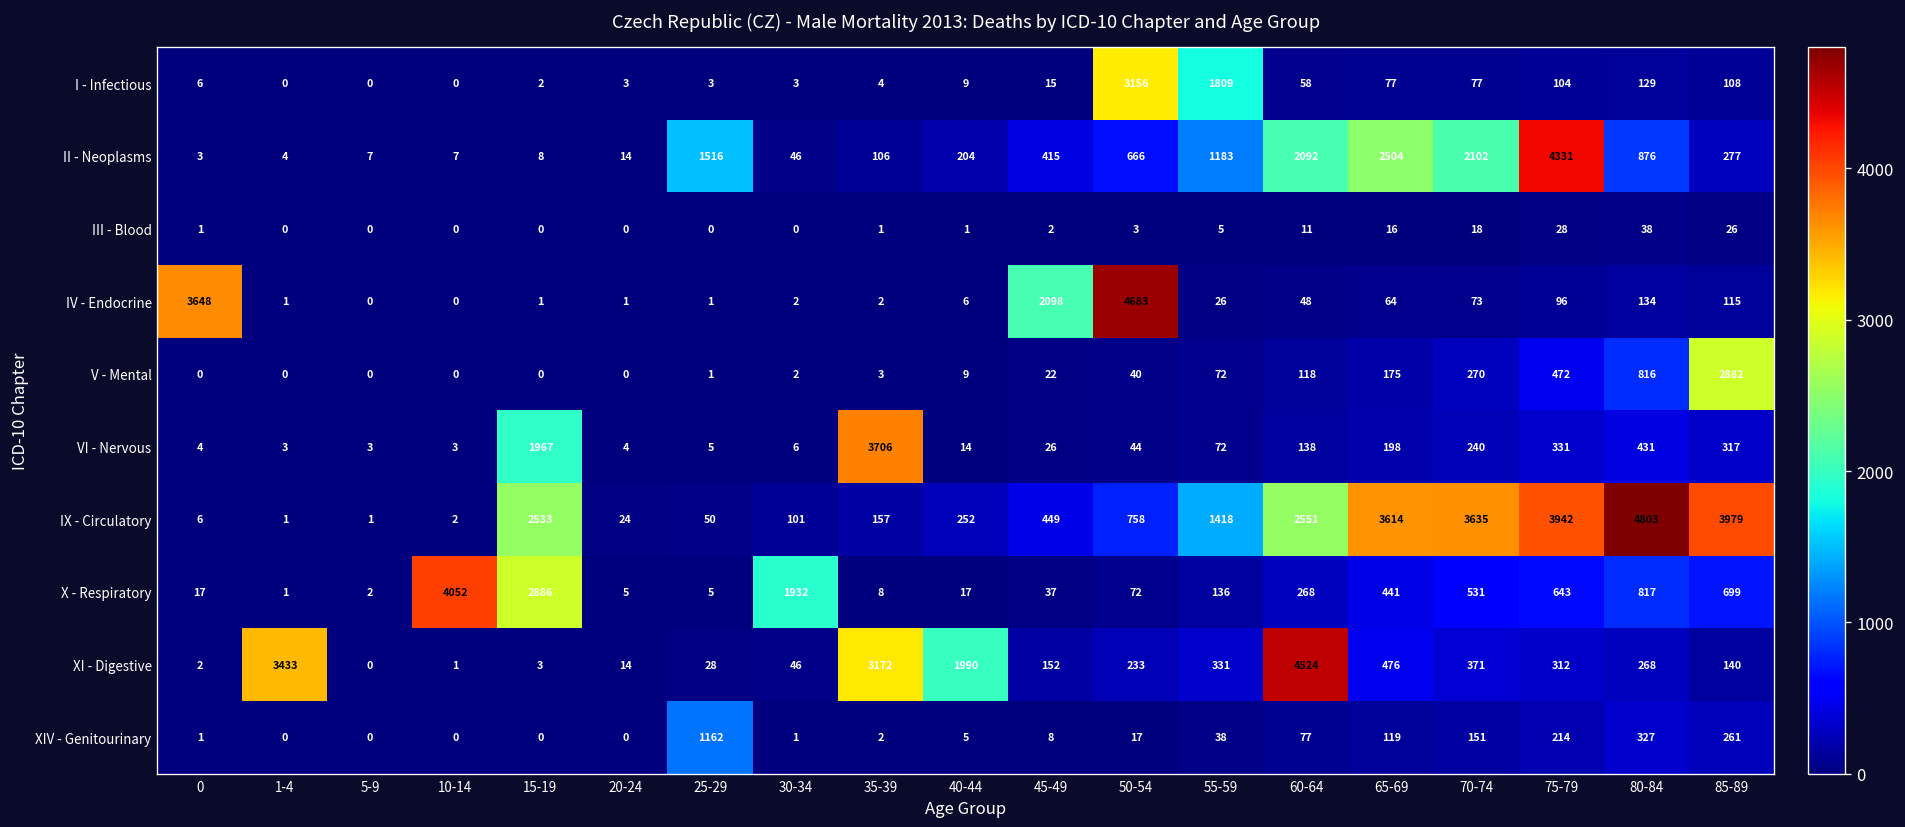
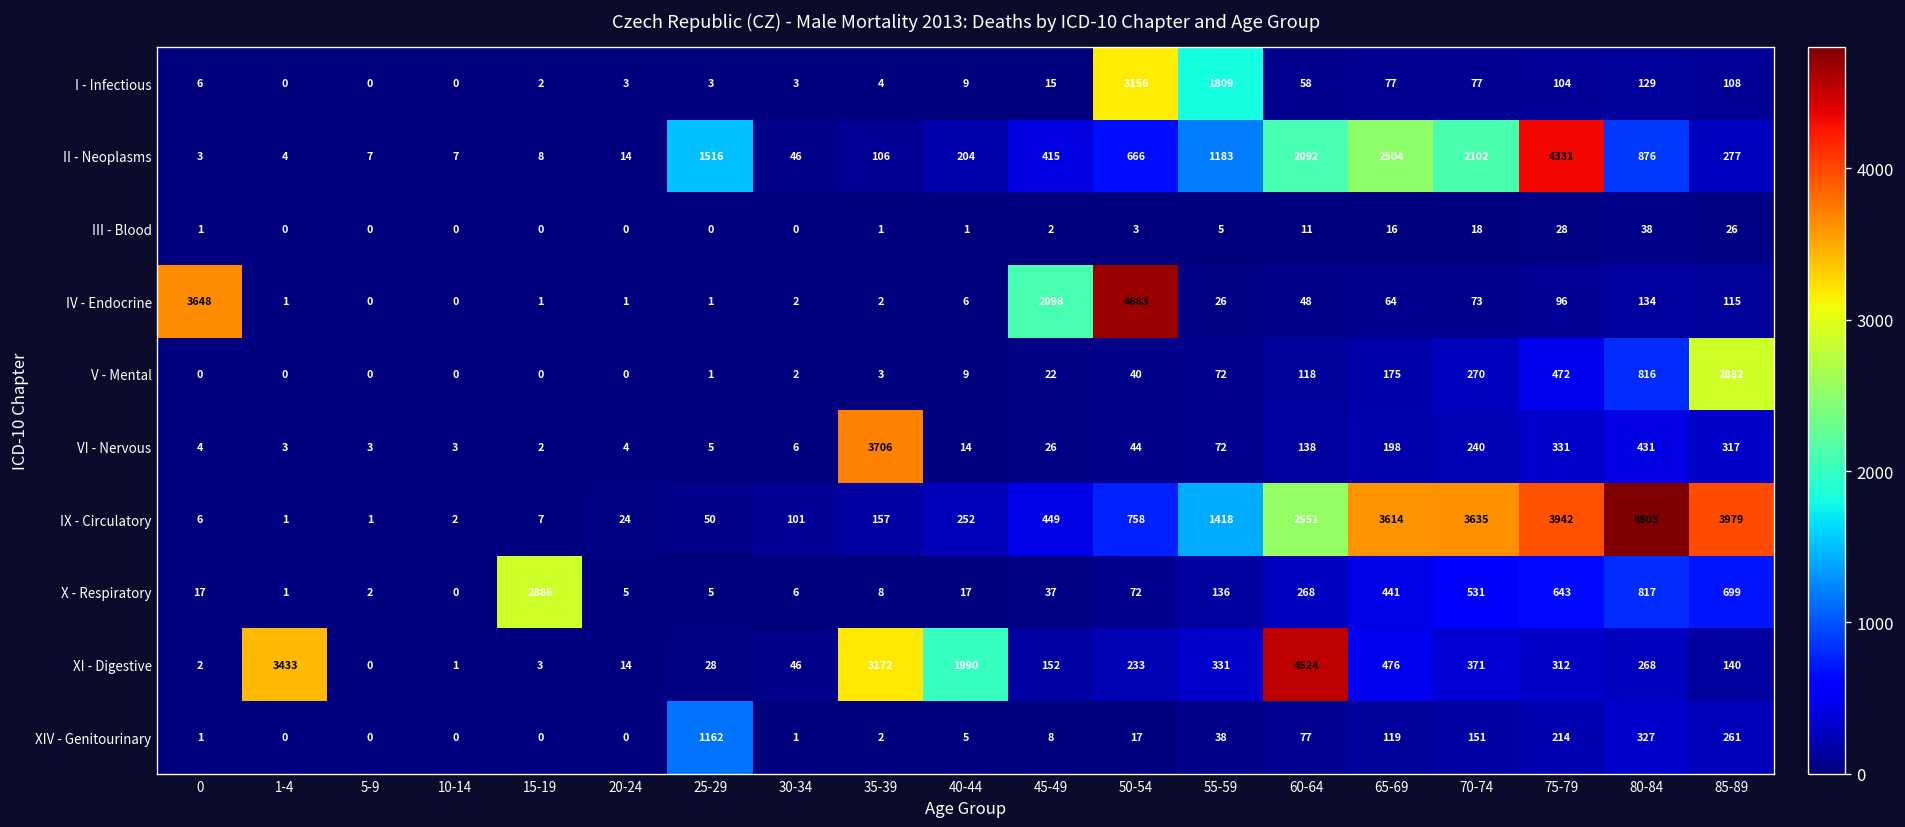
VI - Nervous, 15-19: 1967 -> 2
IX - Circulatory, 15-19: 2533 -> 7
X - Respiratory, 10-14: 4052 -> 0
X - Respiratory, 30-34: 1932 -> 6
